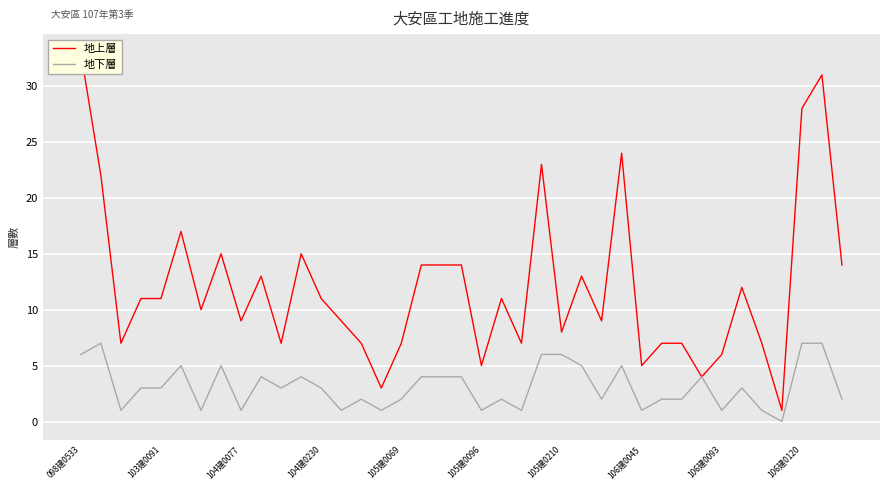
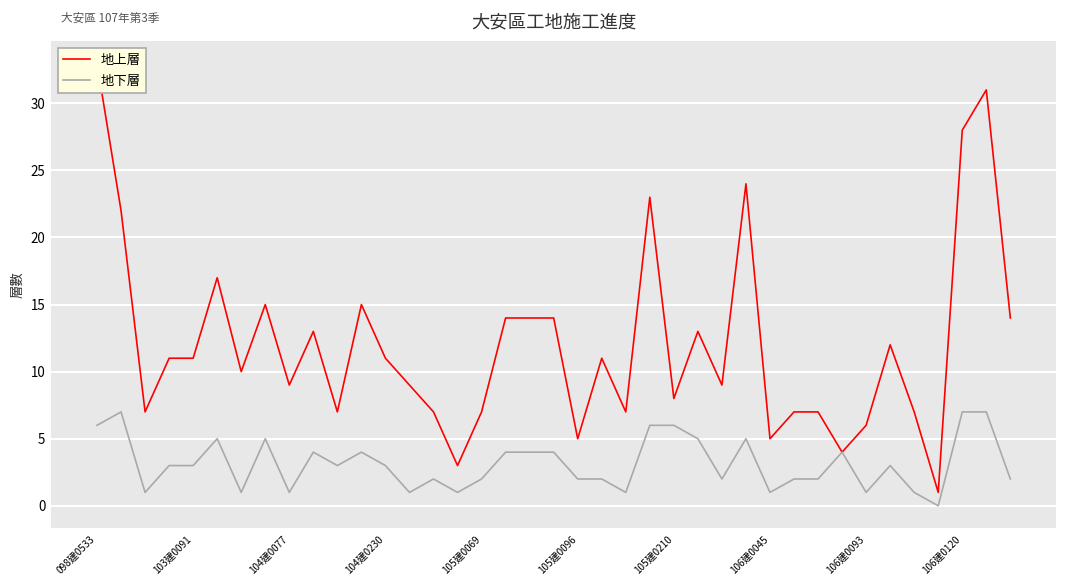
地下層, 105建0096: 1 -> 2
